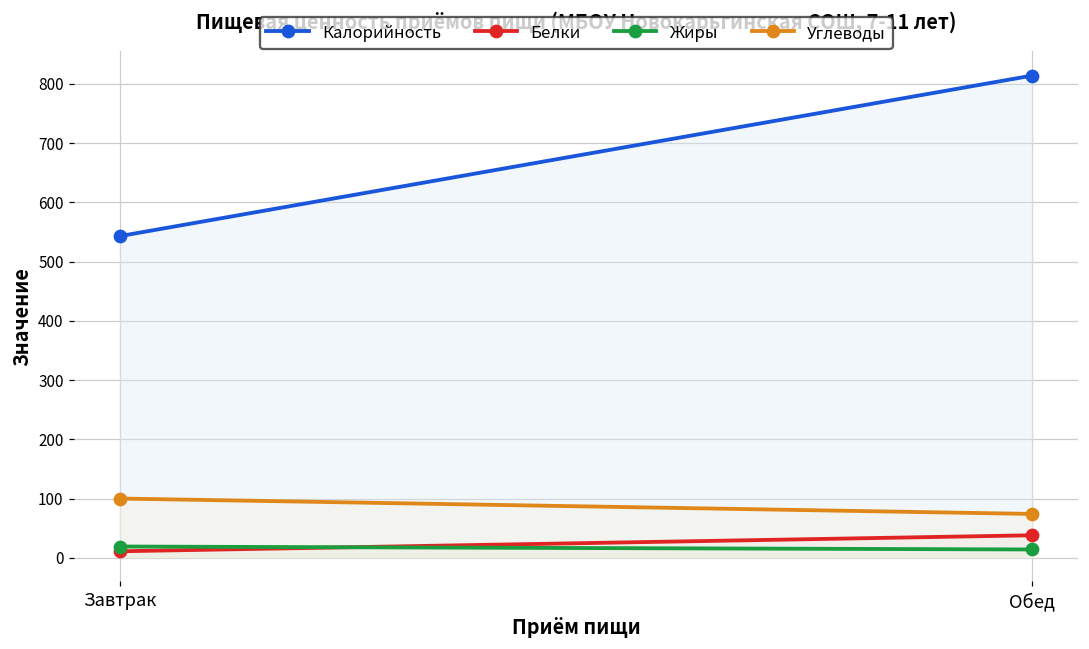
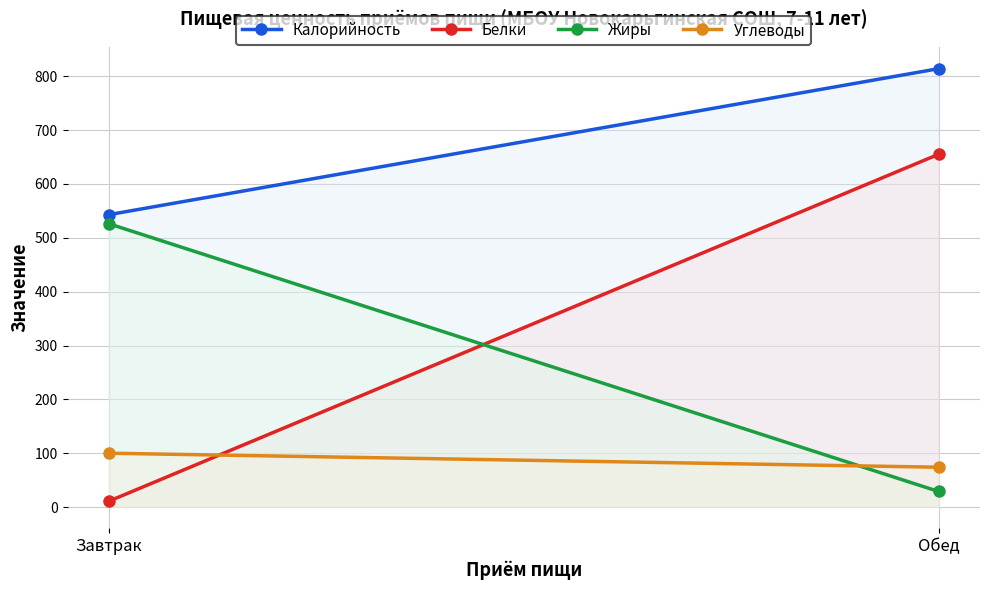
Жиры, Завтрак: 20 -> 530
Белки, Обед: 40 -> 660
Жиры, Обед: 10 -> 30
